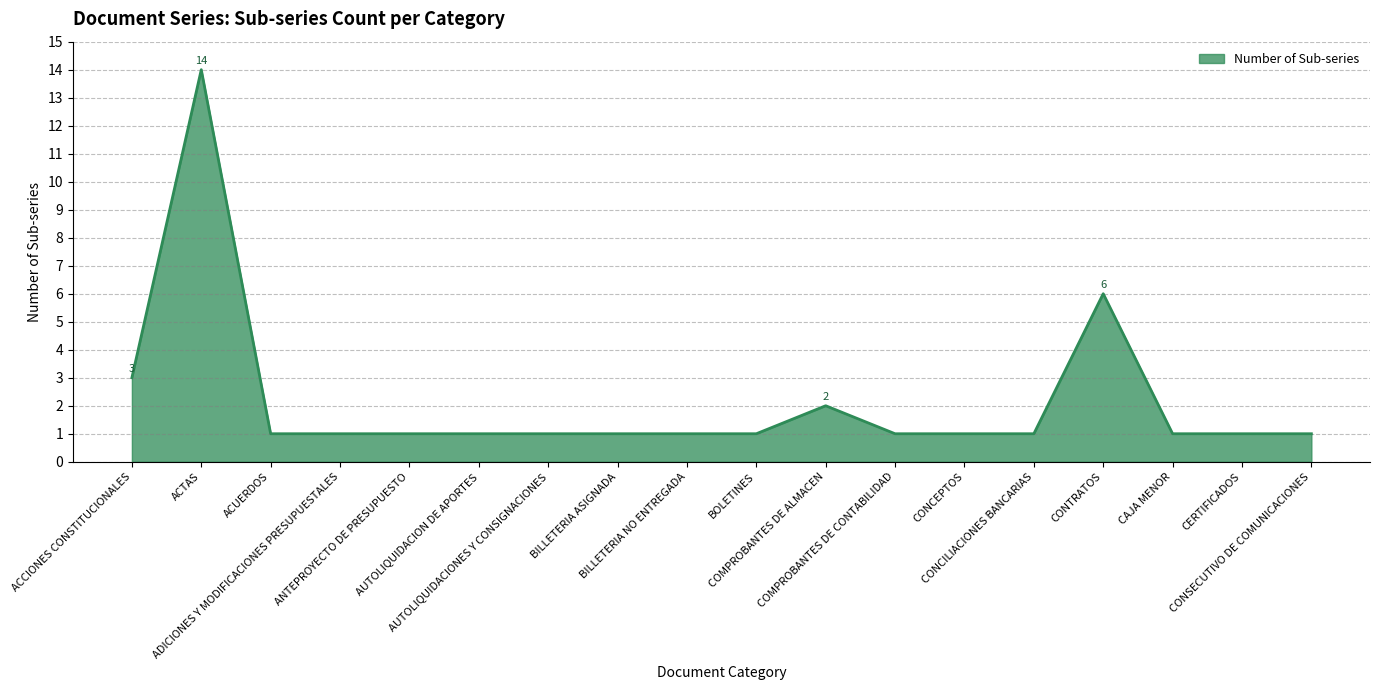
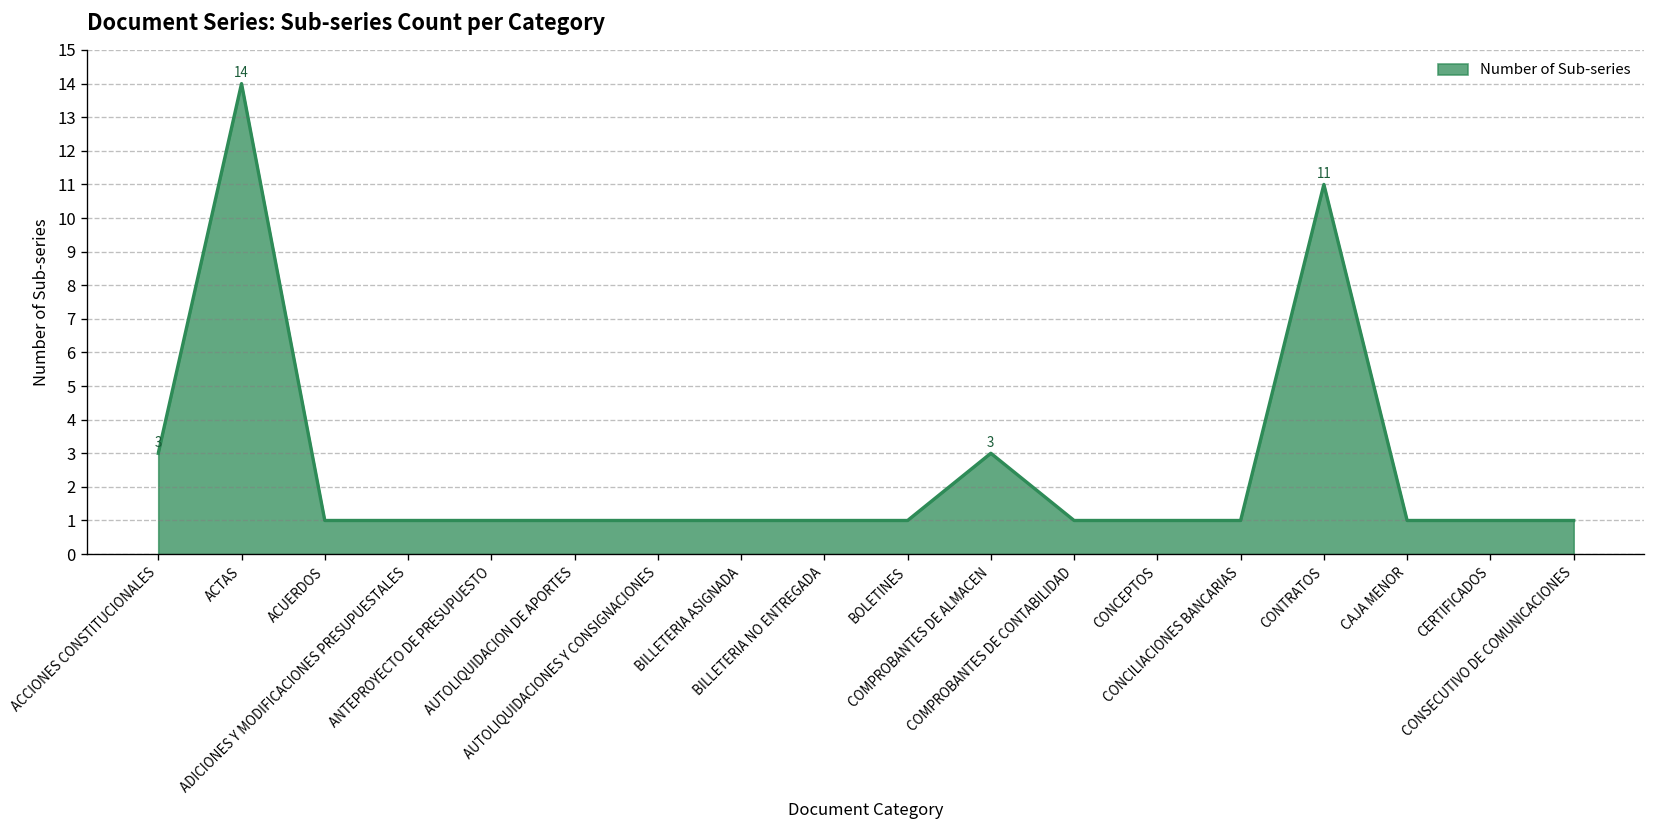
COMPROBANTES DE ALMACEN: 2 -> 3
CONTRATOS: 6 -> 11
